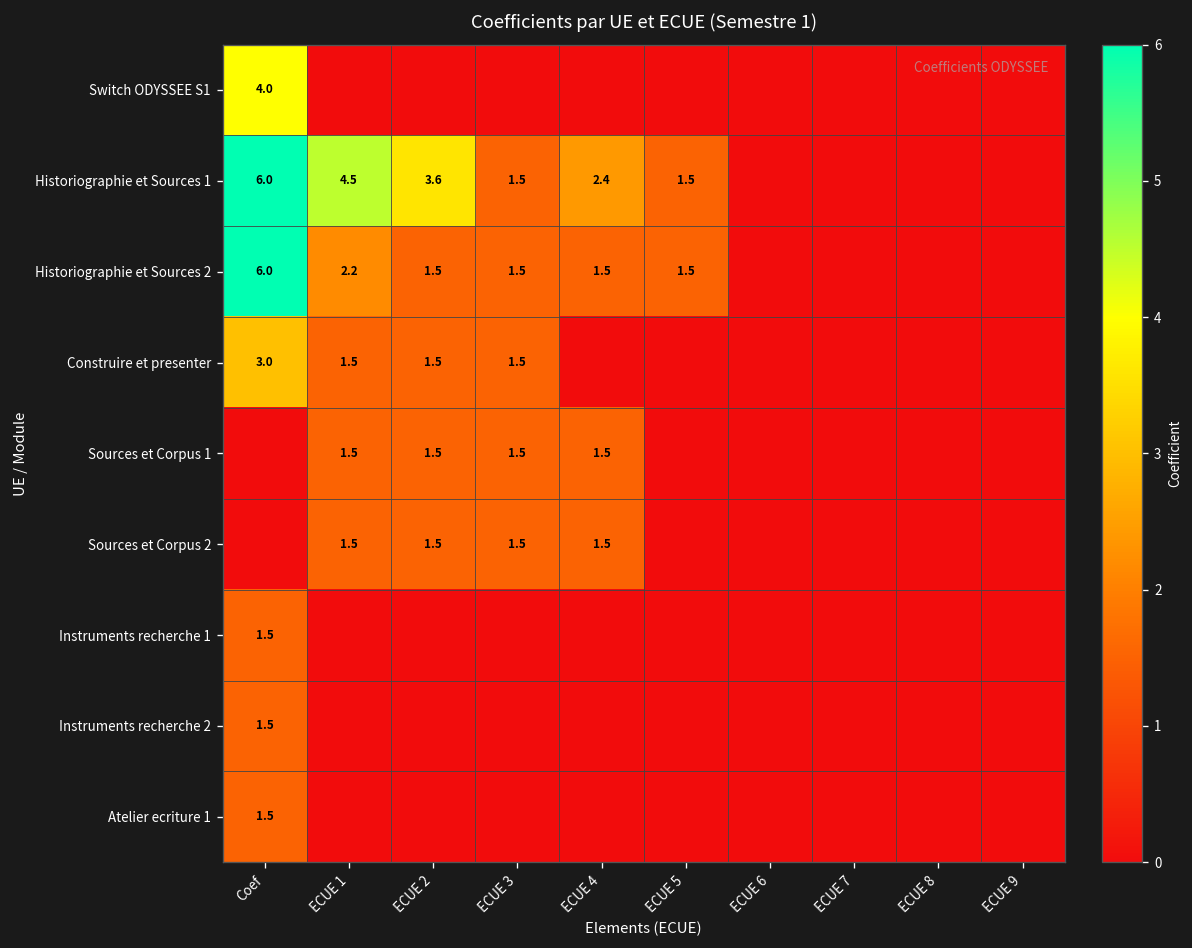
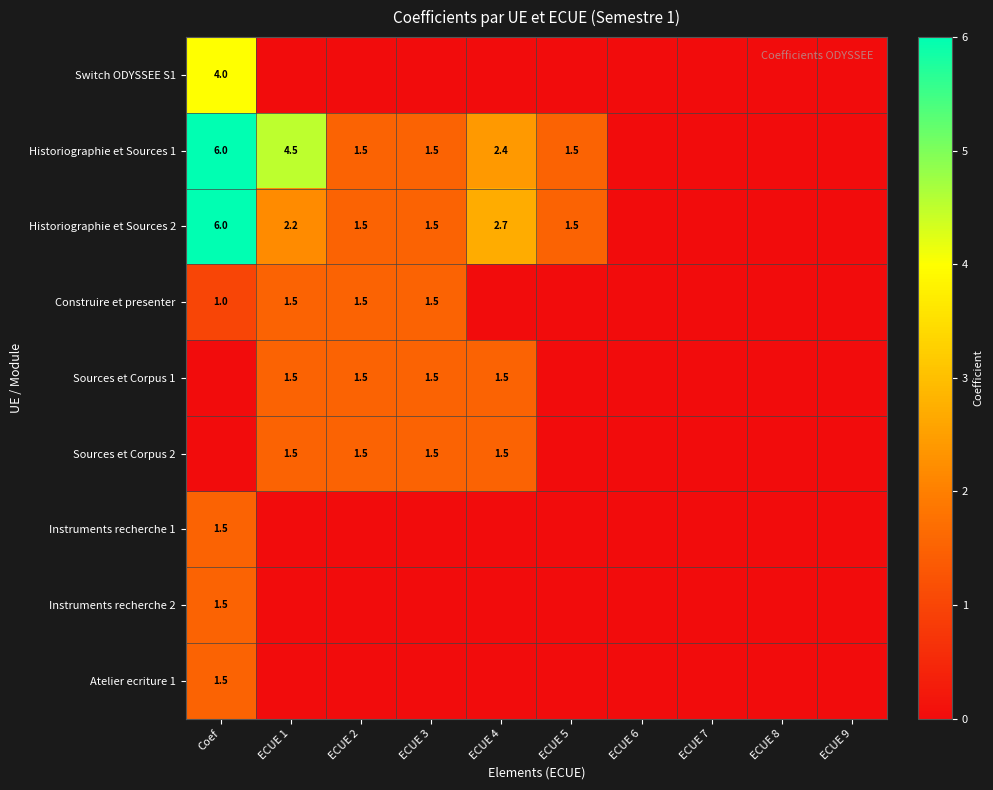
Historiographie et Sources 1, ECUE 2: 3.6 -> 1.5
Historiographie et Sources 2, ECUE 4: 1.5 -> 2.7
Construire et presenter, Coef: 3.0 -> 1.0
